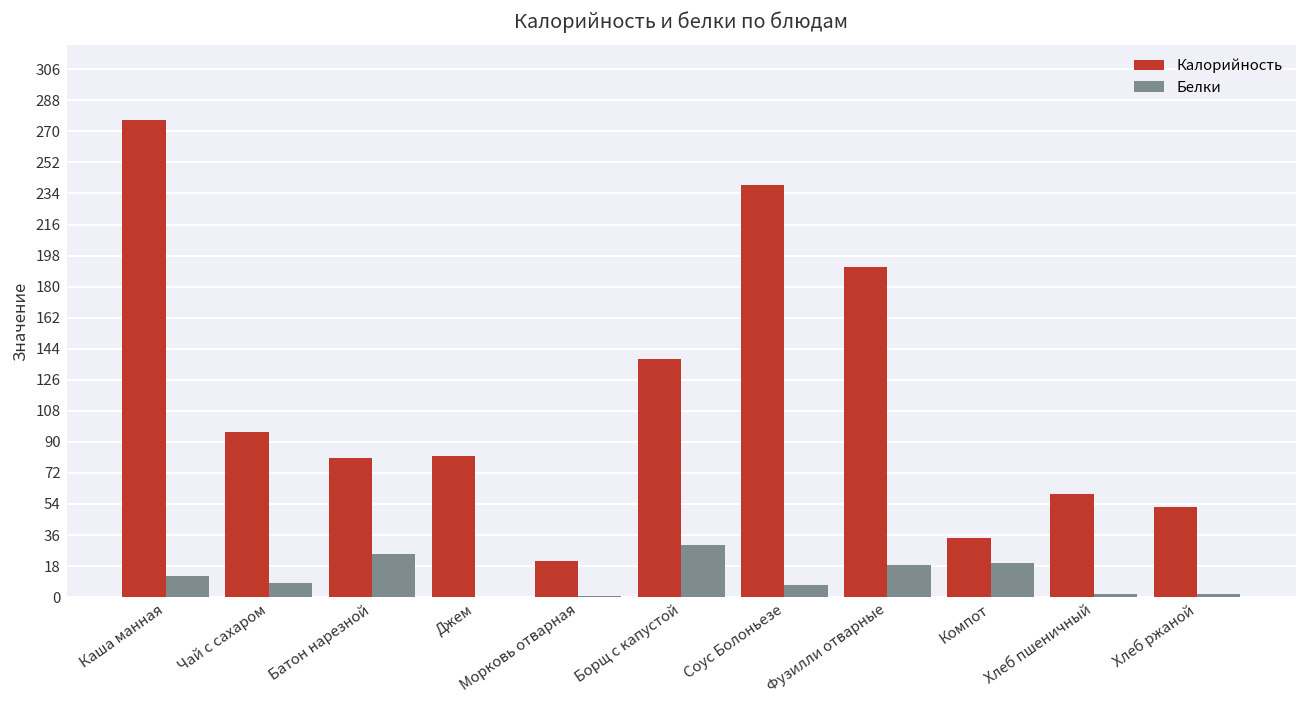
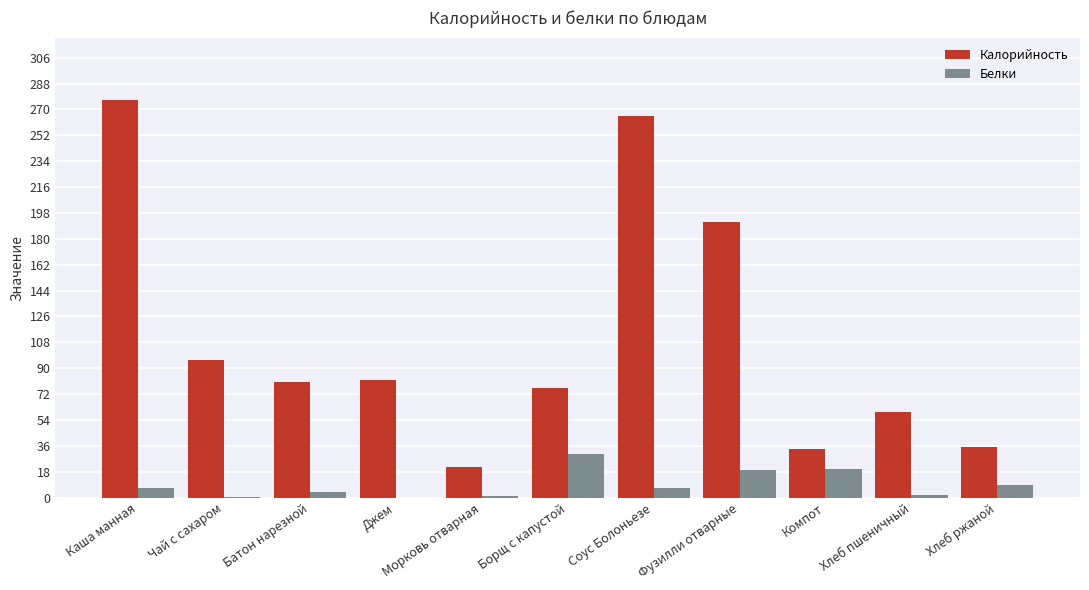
Белки, Каша манная: 12 -> 6
Белки, Чай с сахаром: 8 -> 0
Белки, Батон нарезной: 25 -> 4
Калорийность, Борщ с капустой: 138 -> 76
Калорийность, Соус Болоньезе: 239 -> 266
Калорийность, Хлеб ржаной: 52 -> 35
Белки, Хлеб ржаной: 2 -> 9
